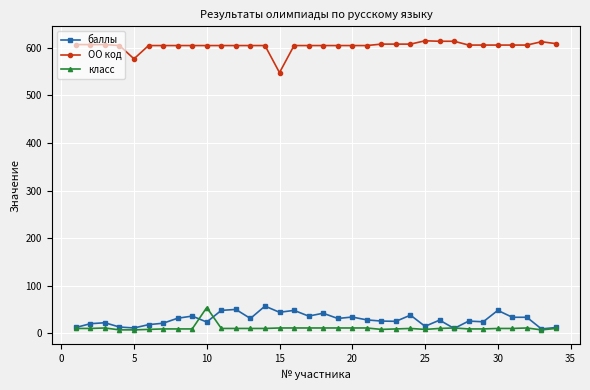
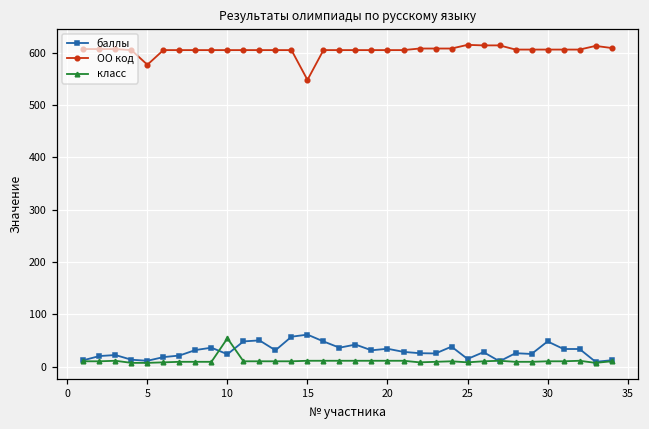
баллы, 15: 40 -> 60
